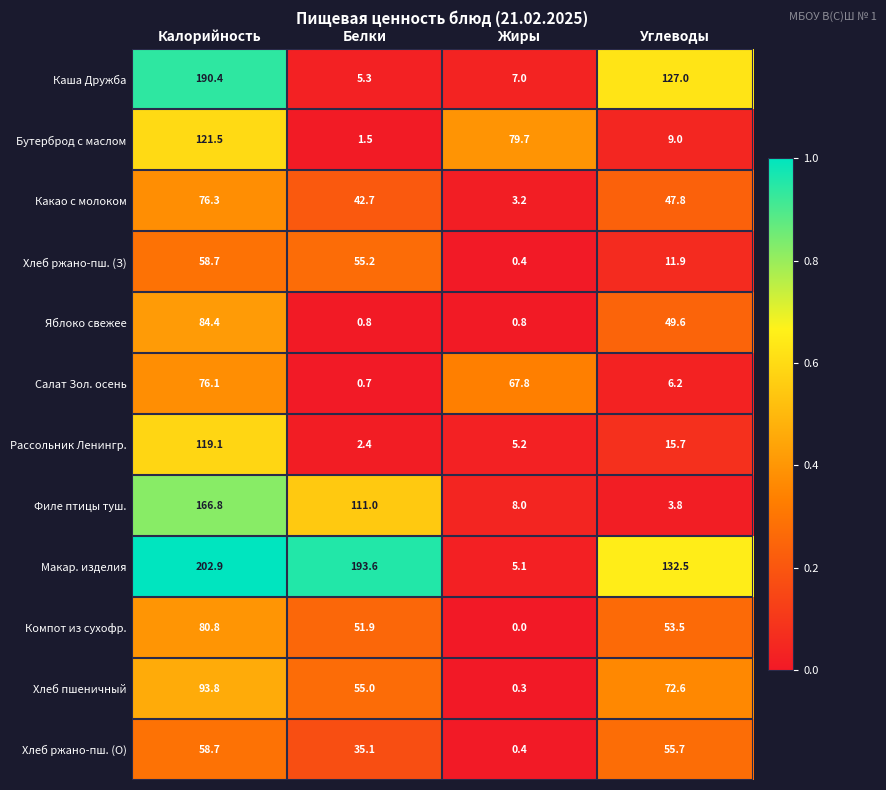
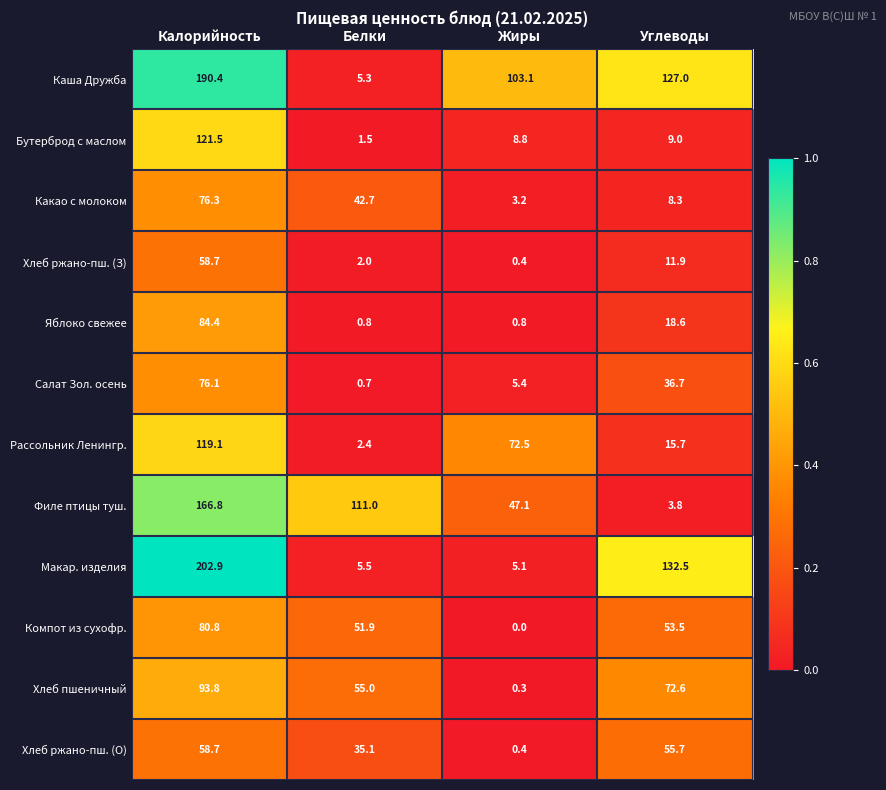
Каша Дружба, Жиры: 7.0 -> 103.1
Бутерброд с маслом, Жиры: 79.7 -> 8.8
Какао с молоком, Углеводы: 47.8 -> 8.3
Хлеб ржано-пш. (З), Белки: 55.2 -> 2.0
Яблоко свежее, Углеводы: 49.6 -> 18.6
Салат Зол. осень, Жиры: 67.8 -> 5.4
Салат Зол. осень, Углеводы: 6.2 -> 36.7
Рассольник Ленингр., Жиры: 5.2 -> 72.5
Филе птицы туш., Жиры: 8.0 -> 47.1
Макар. изделия, Белки: 193.6 -> 5.5
